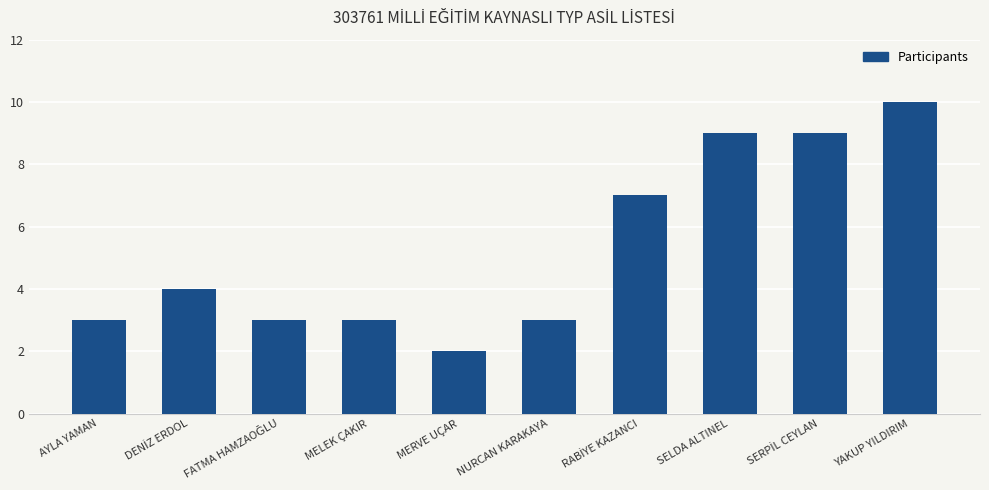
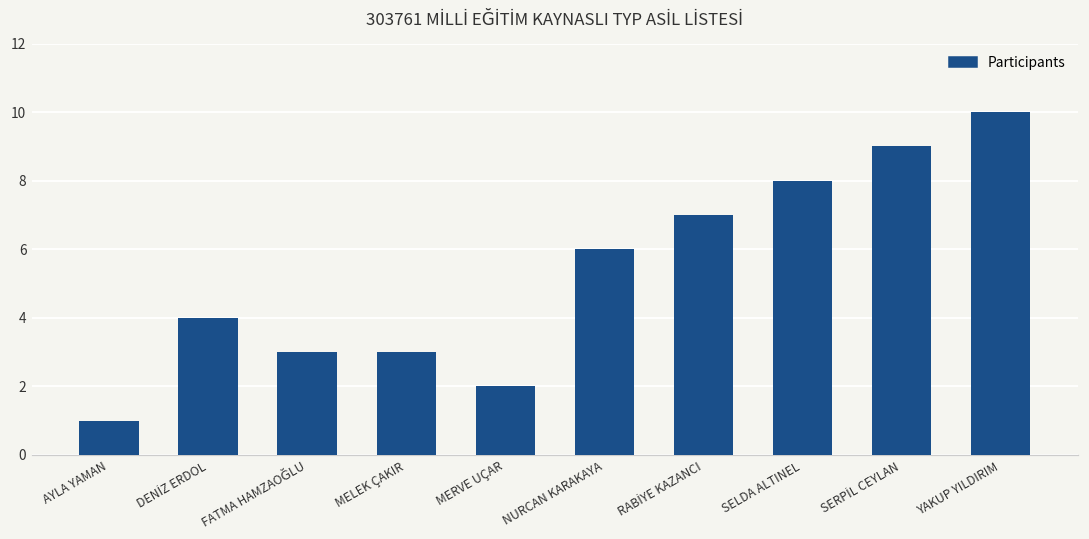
AYLA YAMAN: 3 -> 1
NURCAN KARAKAYA: 3 -> 6
SELDA ALTINEL: 9 -> 8
